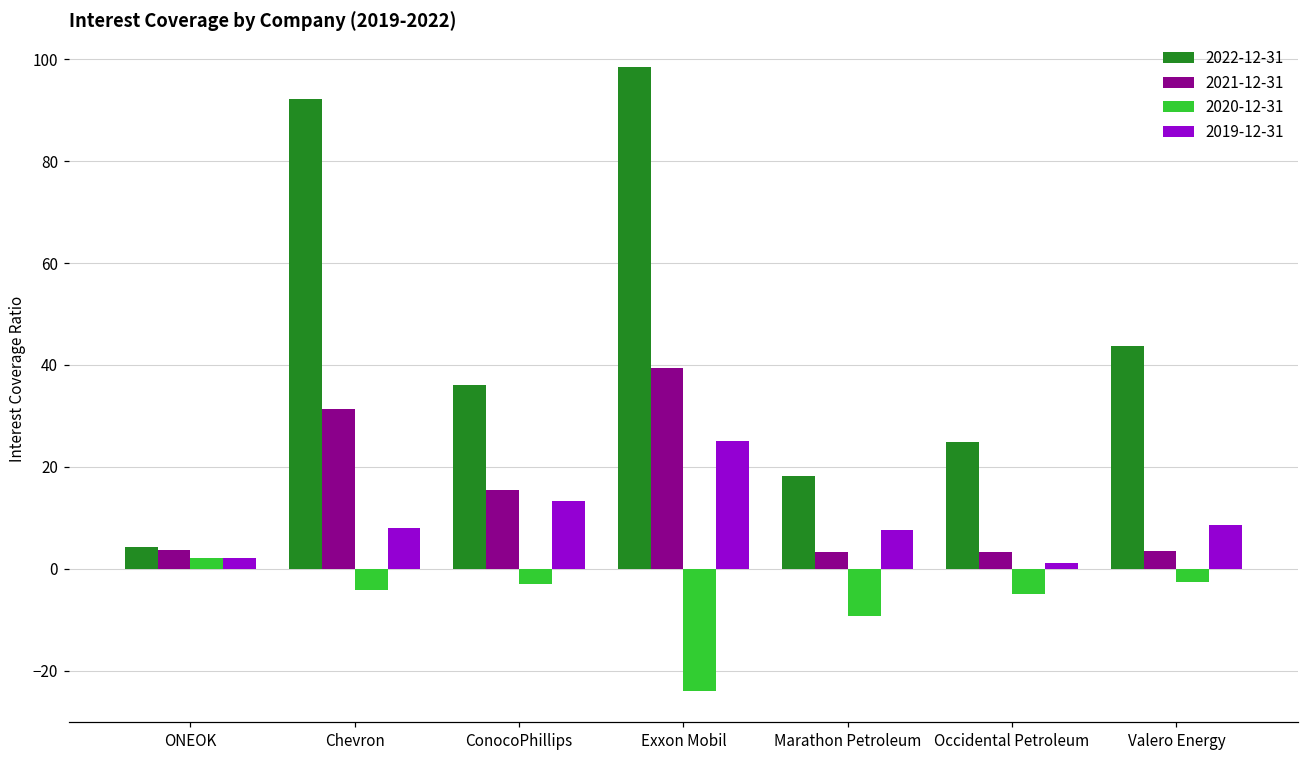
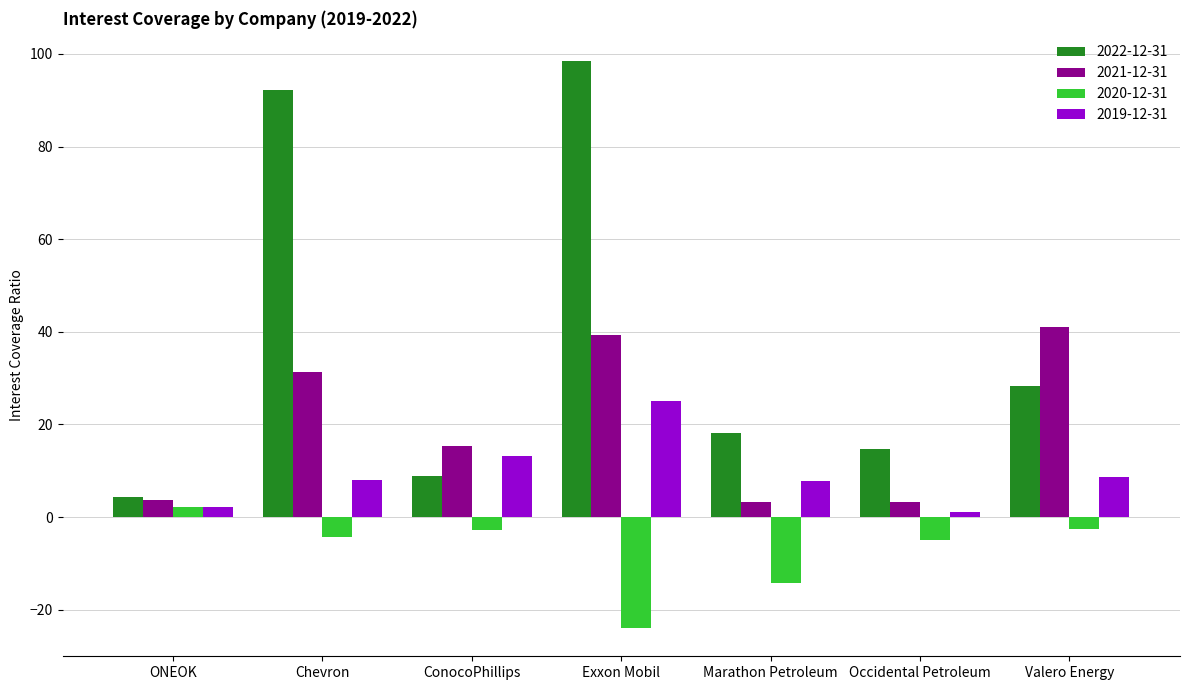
2022-12-31, ConocoPhillips: 36 -> 9
2020-12-31, Marathon Petroleum: -9 -> -14
2022-12-31, Occidental Petroleum: 25 -> 15
2022-12-31, Valero Energy: 44 -> 28
2021-12-31, Valero Energy: 4 -> 41
